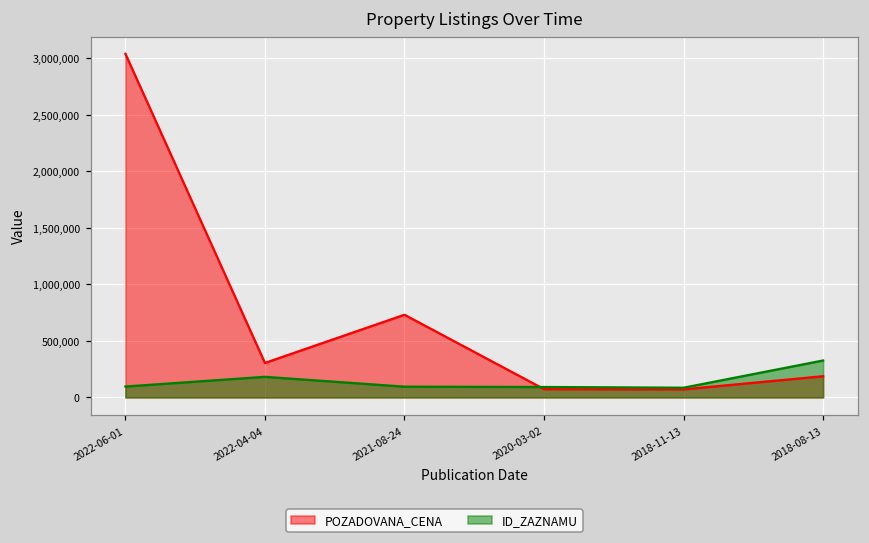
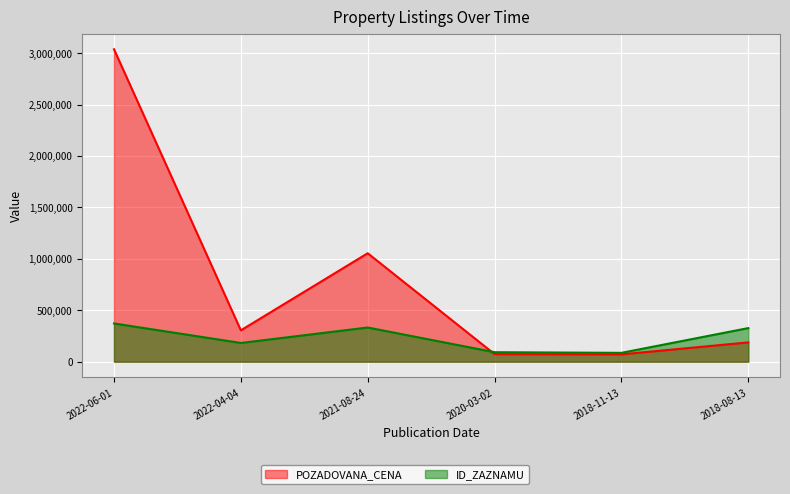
ID_ZAZNAMU, 2022-06-01: 100,000 -> 370,000
POZADOVANA_CENA, 2021-08-24: 730,000 -> 1,050,000
ID_ZAZNAMU, 2021-08-24: 100,000 -> 330,000
